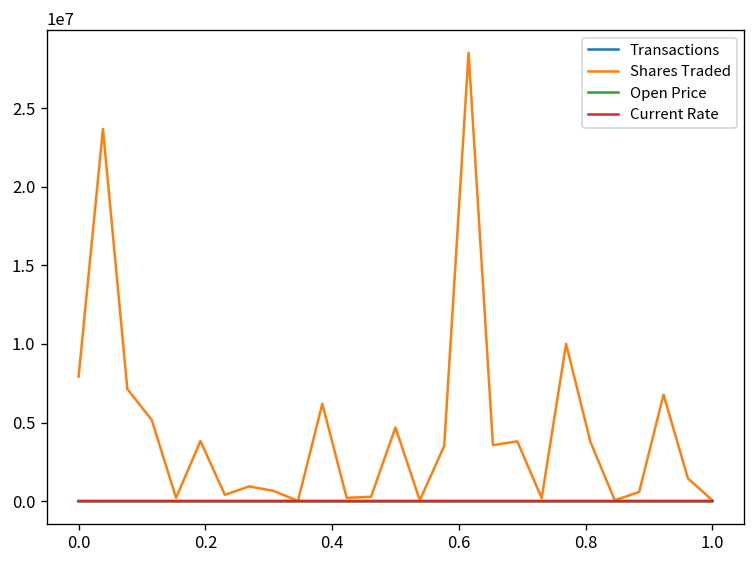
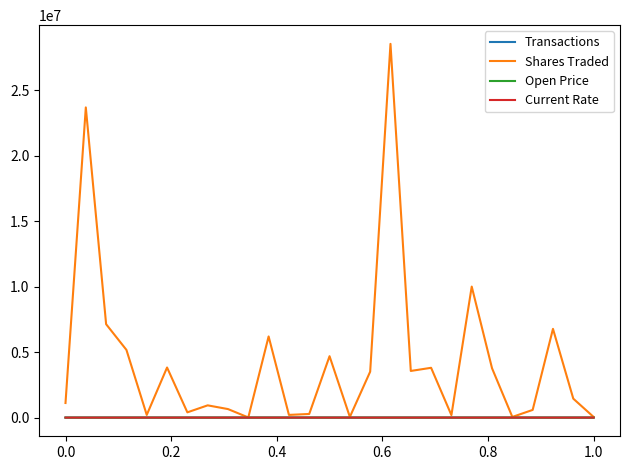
Shares Traded, 0.0: 7900000 -> 1100000
